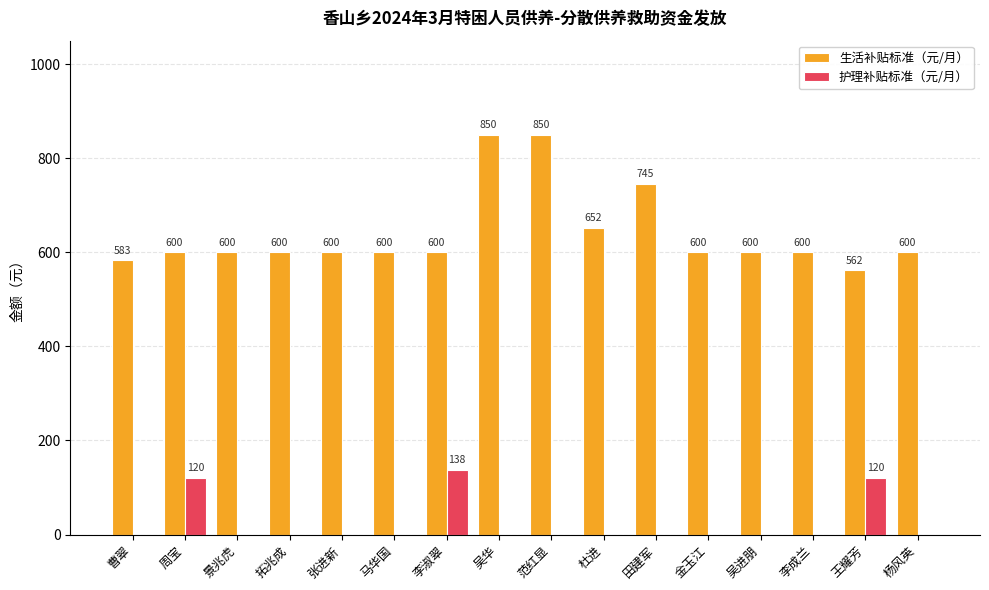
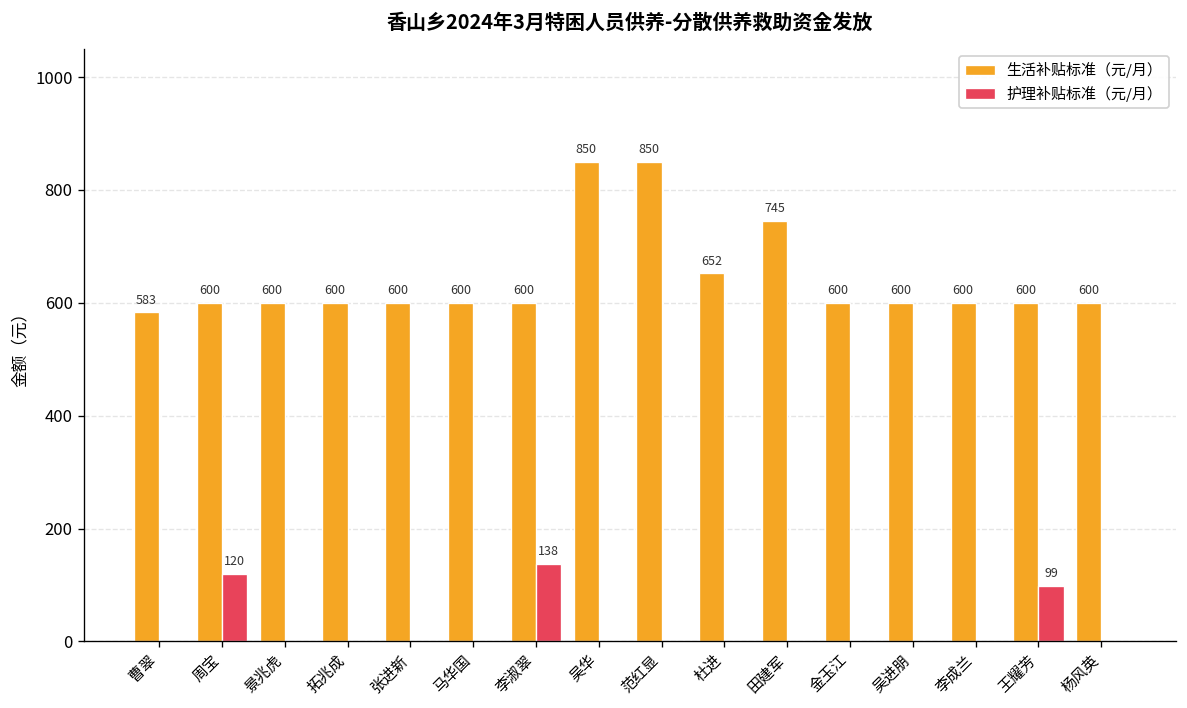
生活补贴标准（元/月）, 王耀芳: 562 -> 600
护理补贴标准（元/月）, 王耀芳: 120 -> 99
